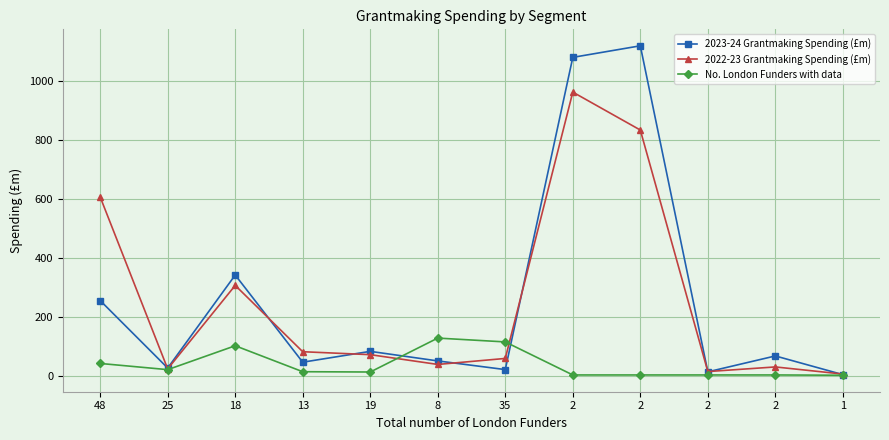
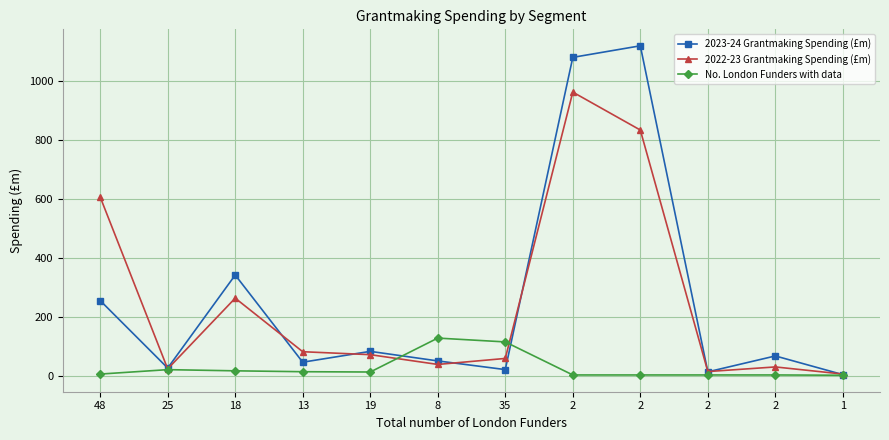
No. London Funders with data, 48: 40 -> 10
2022-23 Grantmaking Spending (£m), 18: 310 -> 260
No. London Funders with data, 18: 100 -> 20
